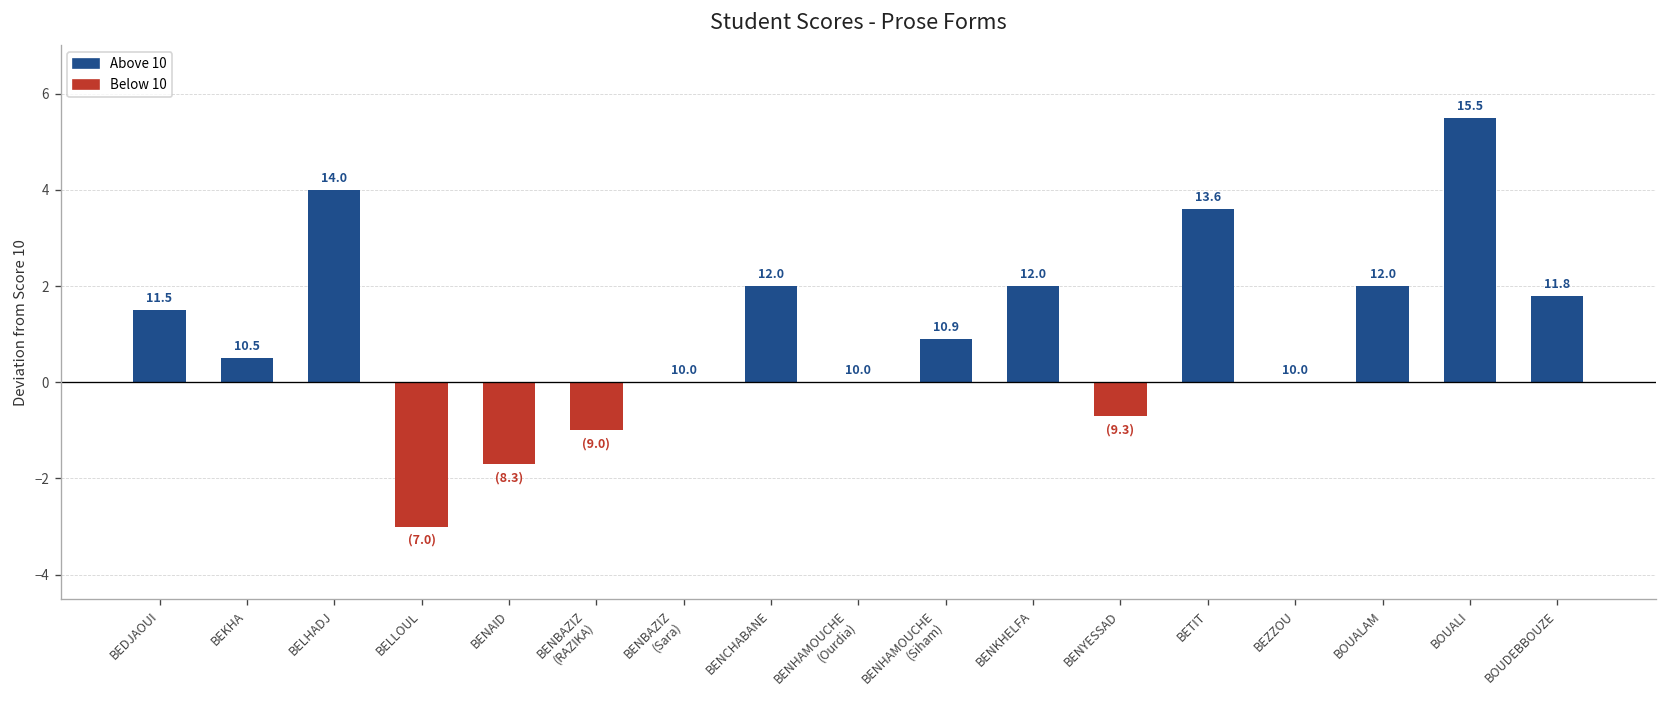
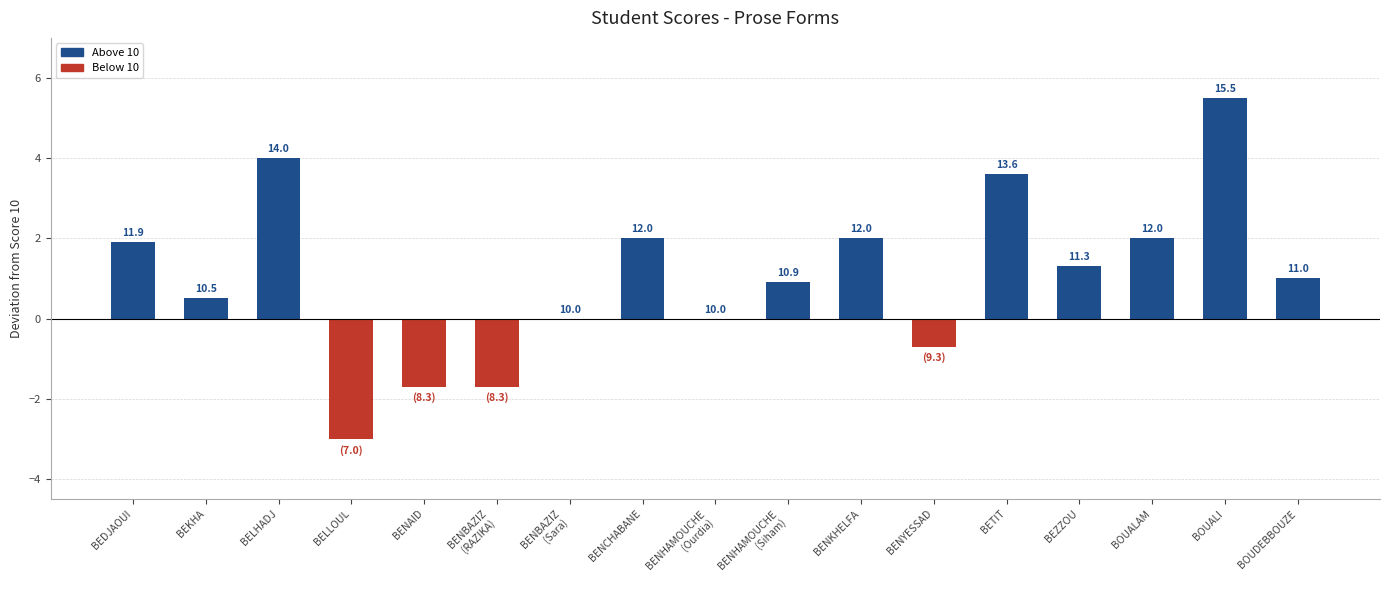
BEDJAOUI: 11.5 -> 11.9
BENBAZIZ (RAZIKA): (9.0) -> (8.3)
BEZZOU: 10.0 -> 11.3
BOUDEBBOUZE: 11.8 -> 11.0
